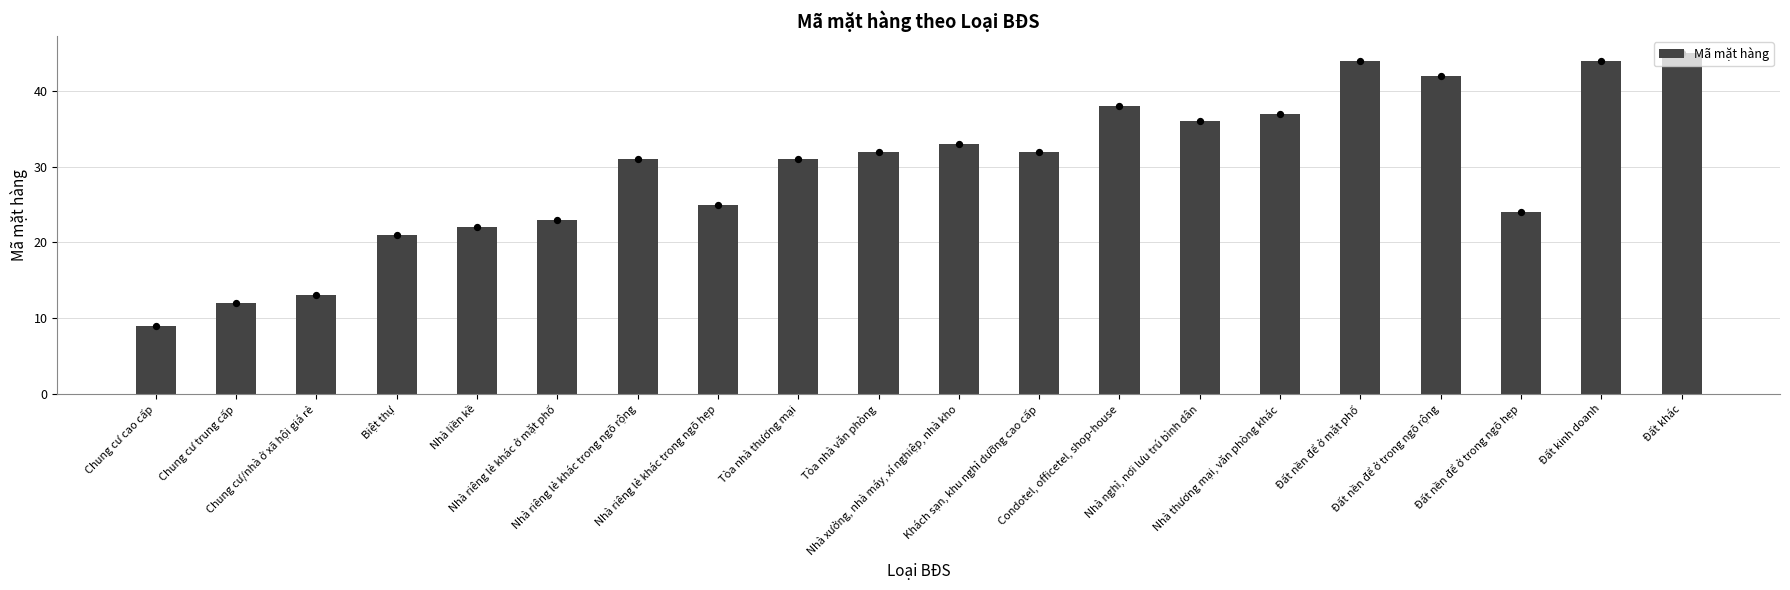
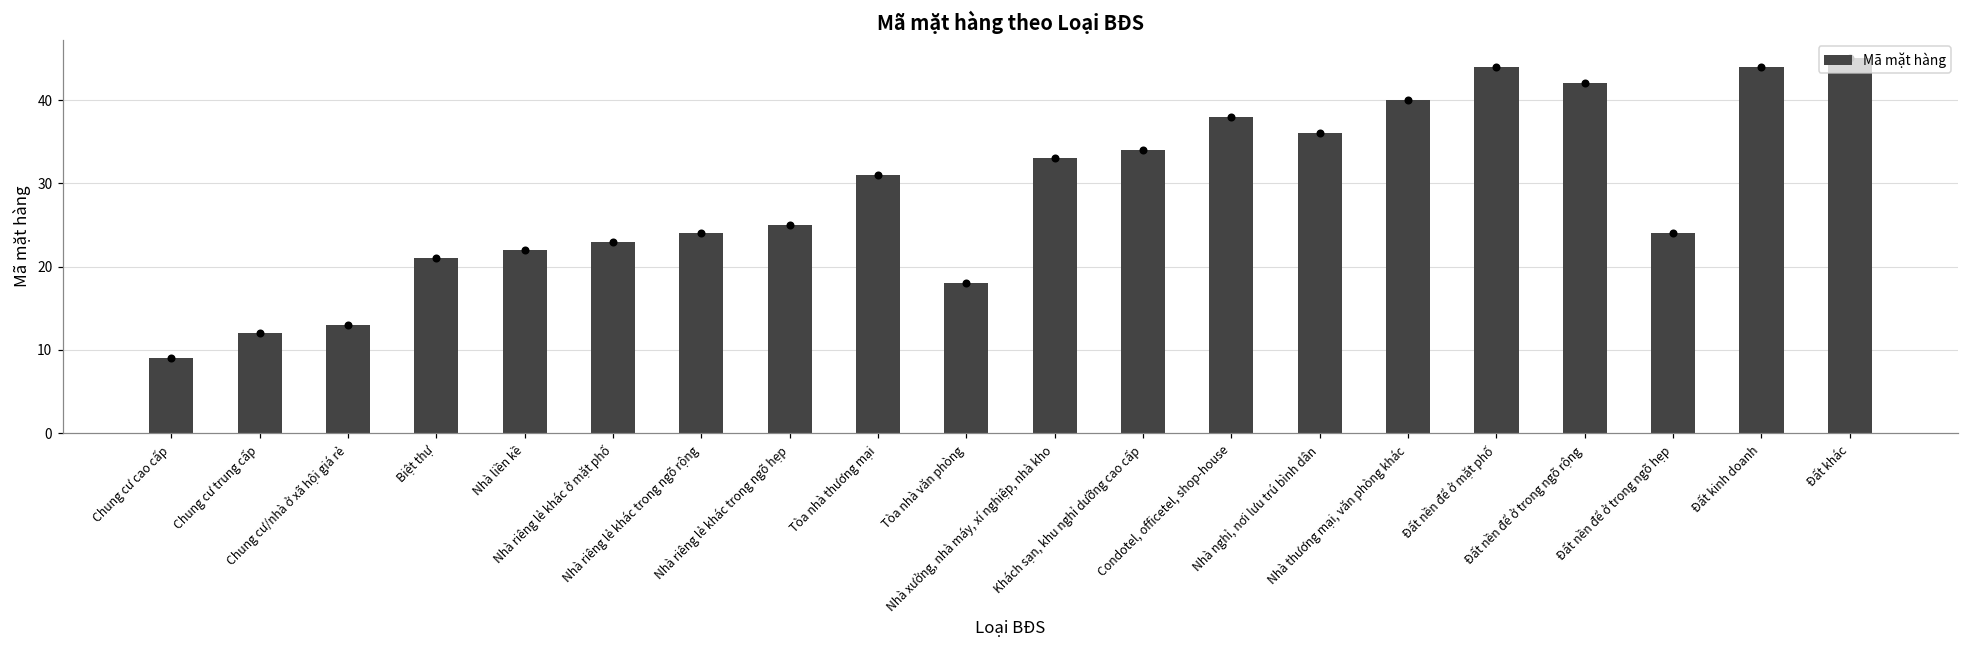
Nhà riêng lẻ khác trong ngõ rộng: 31 -> 24
Tòa nhà văn phòng: 32 -> 18
Khách sạn, khu nghỉ dưỡng cao cấp: 32 -> 34
Nhà thương mại, văn phòng khác: 37 -> 40
